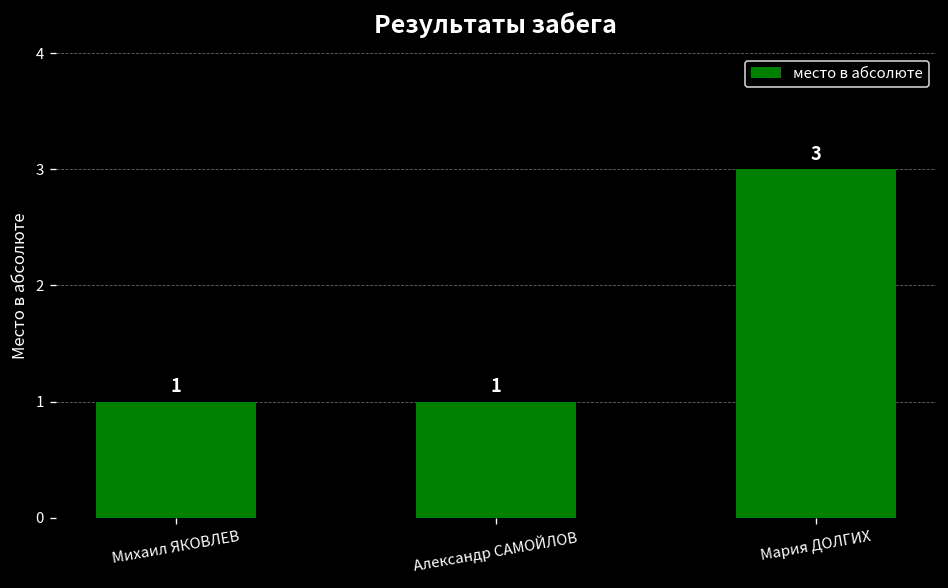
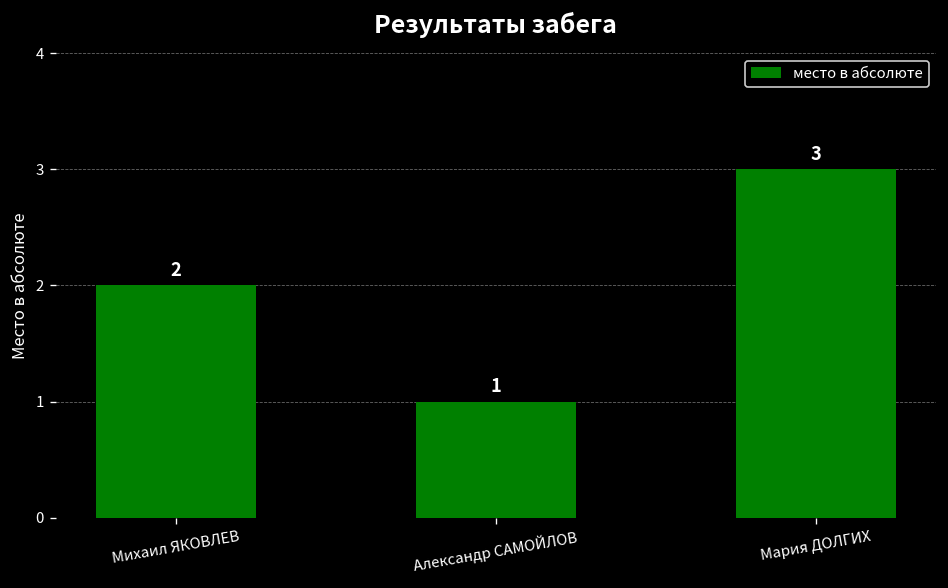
Михаил ЯКОВЛЕВ: 1 -> 2
